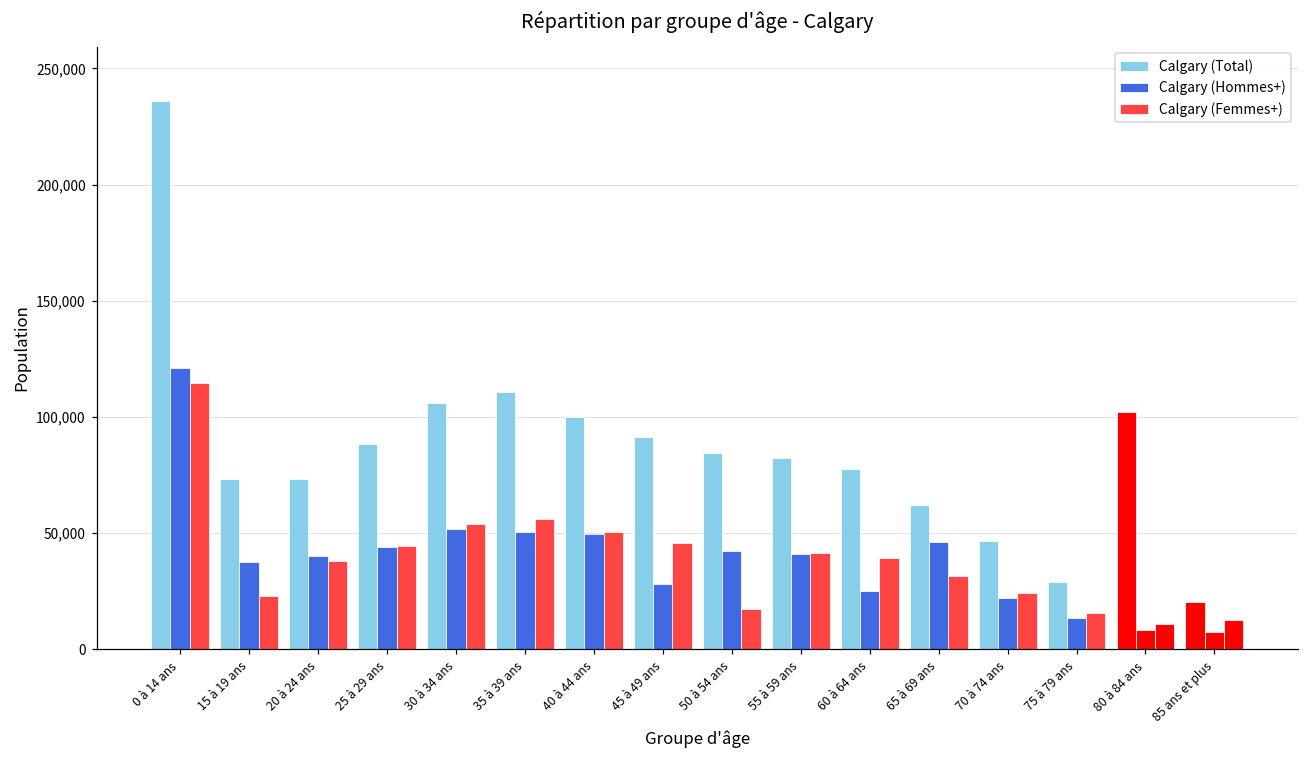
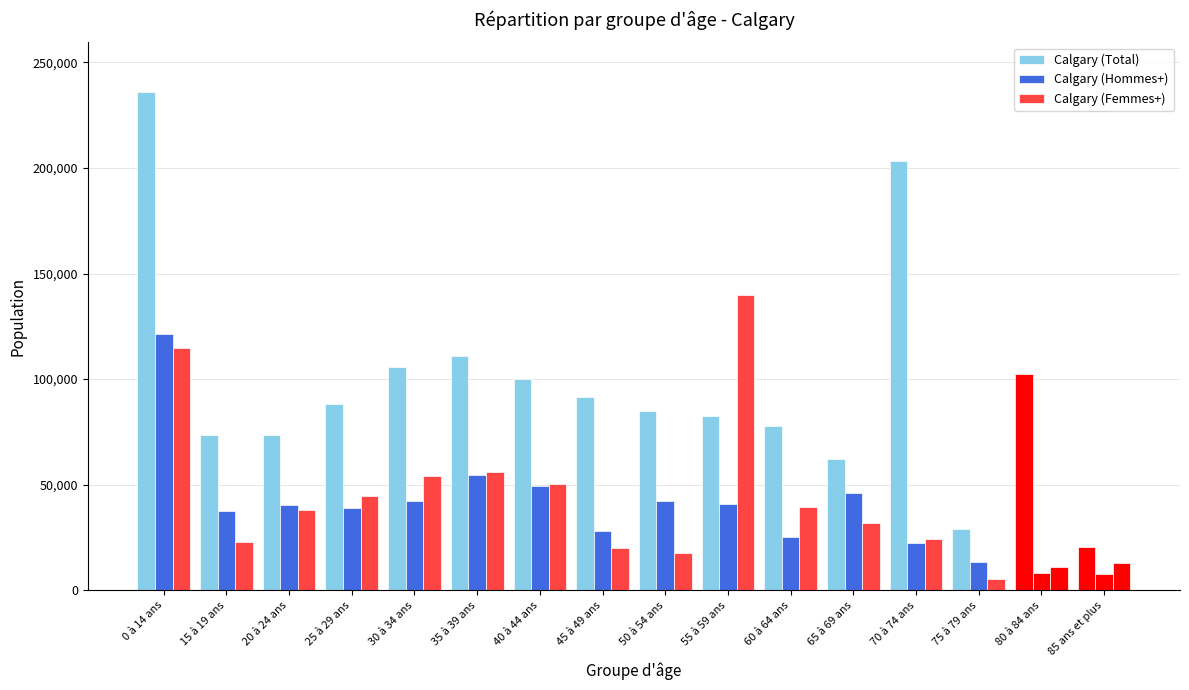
Calgary (Hommes+), 25 à 29 ans: 44,000 -> 39,000
Calgary (Hommes+), 30 à 34 ans: 52,000 -> 42,000
Calgary (Hommes+), 35 à 39 ans: 50,000 -> 55,000
Calgary (Femmes+), 45 à 49 ans: 46,000 -> 20,000
Calgary (Femmes+), 55 à 59 ans: 42,000 -> 140,000
Calgary (Total), 70 à 74 ans: 46,000 -> 203,000
Calgary (Femmes+), 75 à 79 ans: 15,000 -> 5,000
